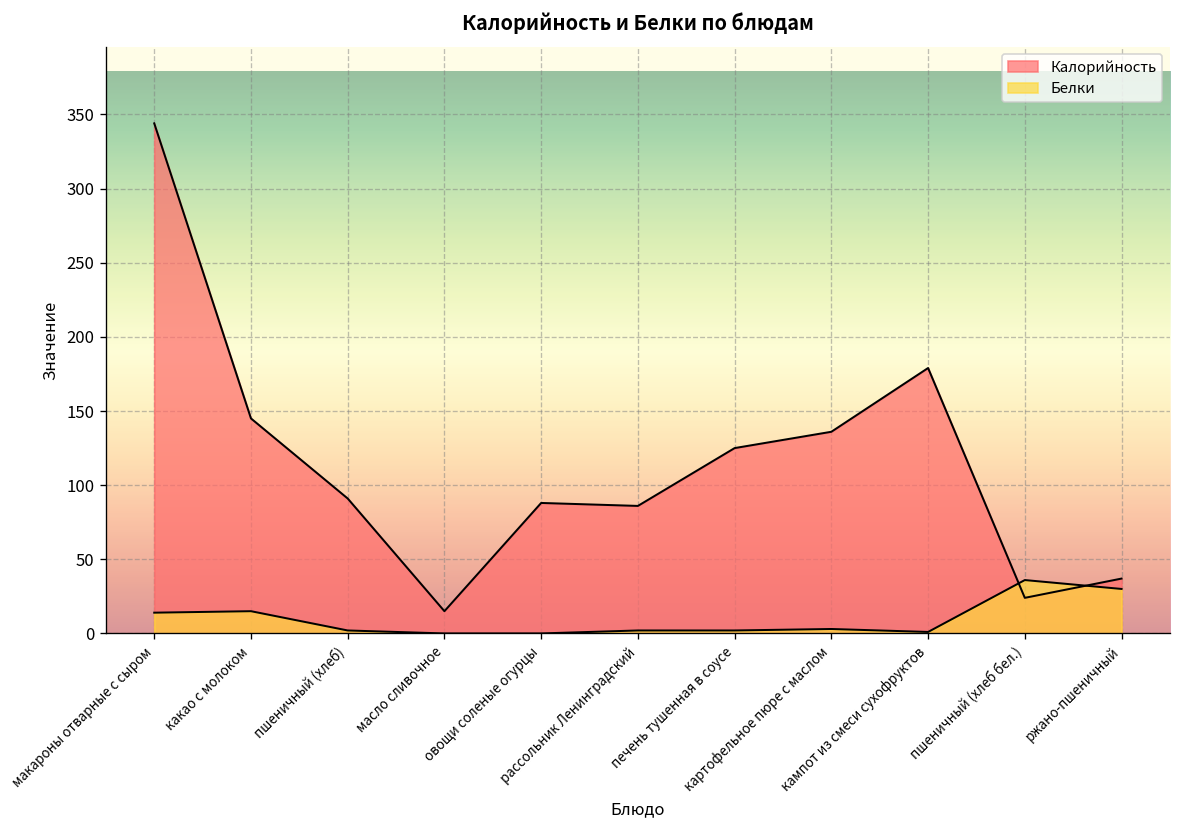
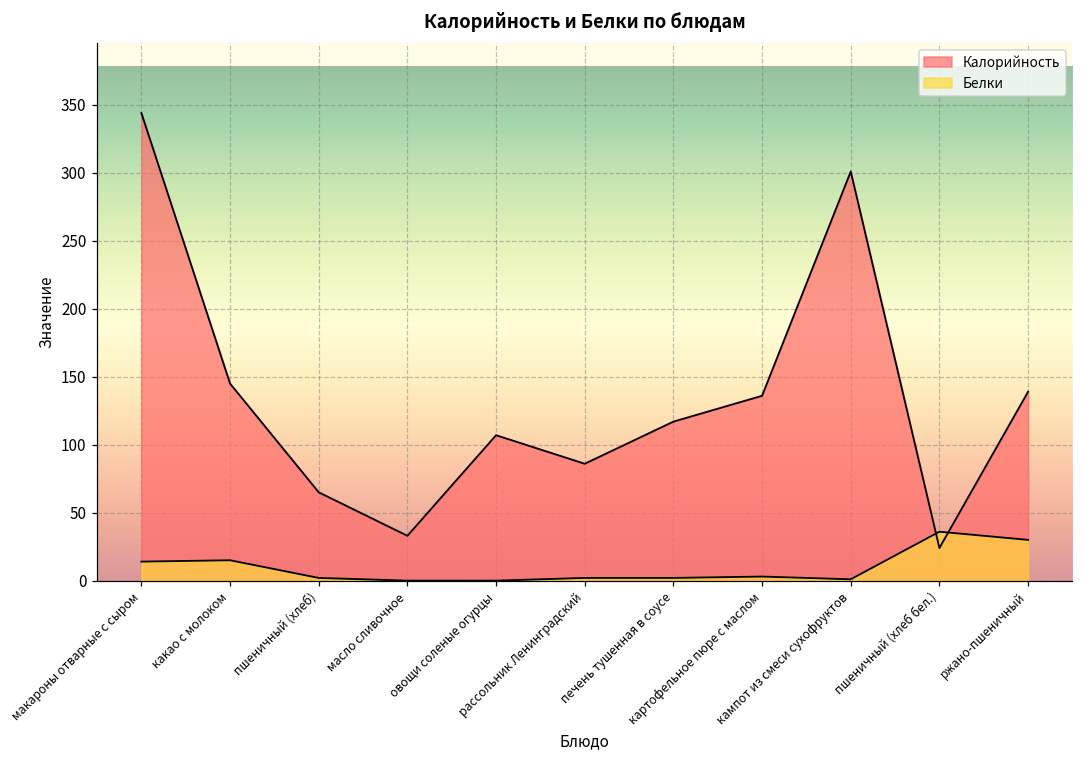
Калорийность, пшеничный (хлеб): 91 -> 65
Калорийность, масло сливочное: 15 -> 33
Калорийность, овощи соленые огурцы: 88 -> 107
Калорийность, печень тушенная в соусе: 125 -> 117
Калорийность, кампот из смеси сухофруктов: 179 -> 301
Калорийность, ржано-пшеничный: 37 -> 139
